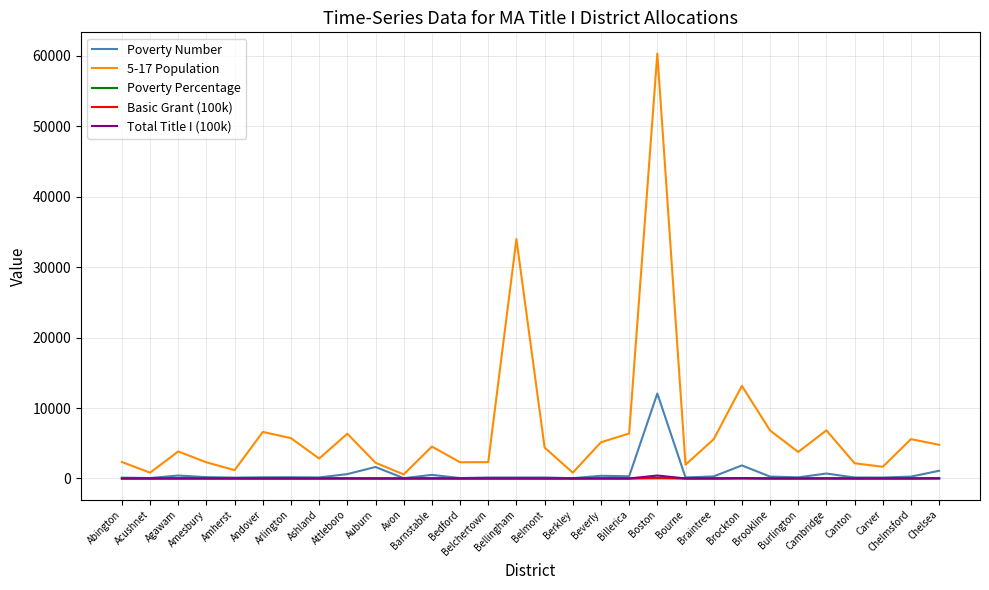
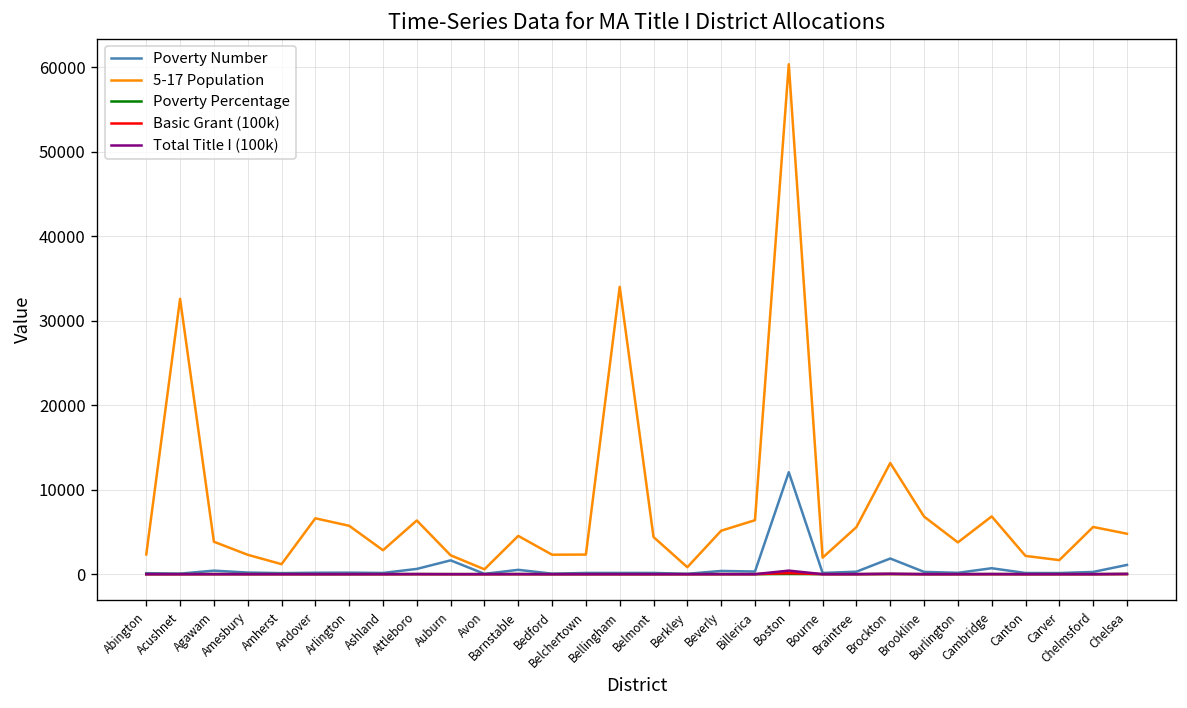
5-17 Population, Acushnet: 1000 -> 33000
